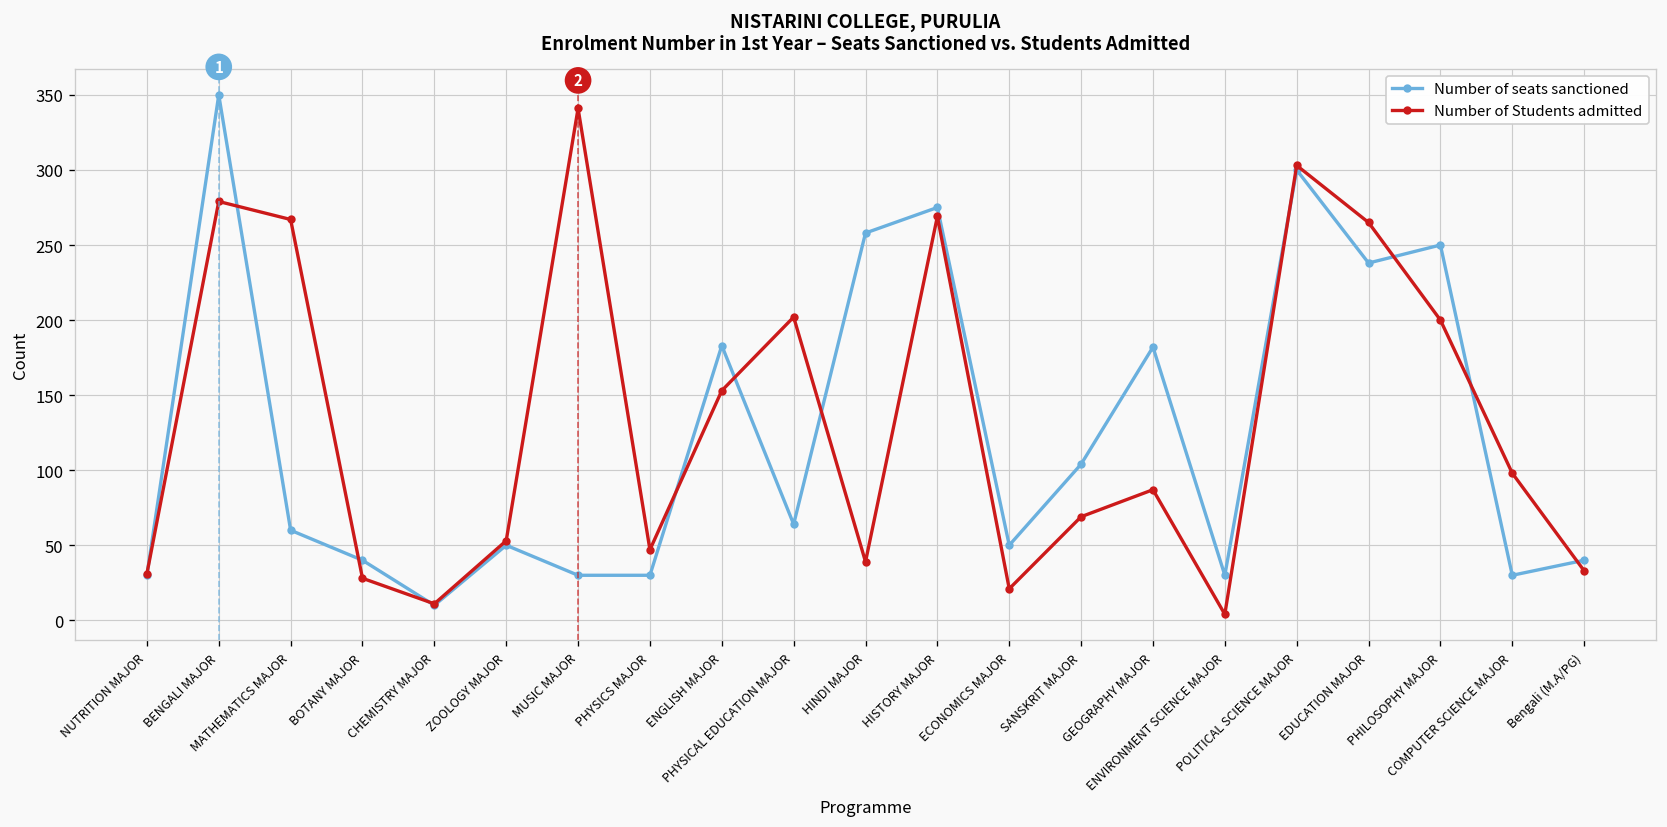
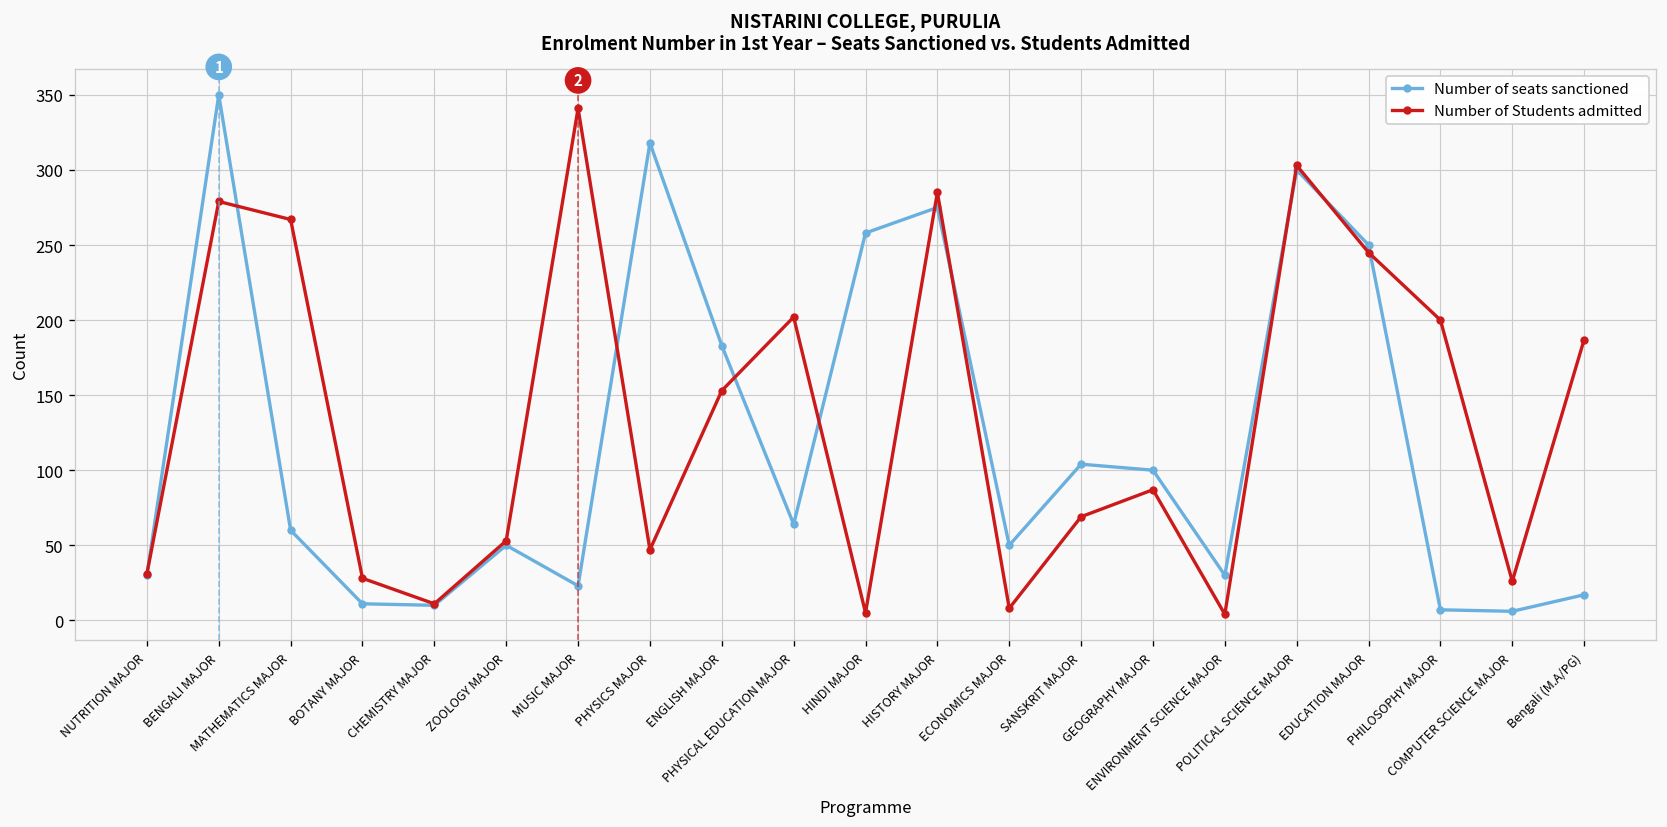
Number of seats sanctioned, BOTANY MAJOR: 40 -> 11
Number of seats sanctioned, MUSIC MAJOR: 30 -> 23
Number of seats sanctioned, PHYSICS MAJOR: 30 -> 318
Number of Students admitted, HINDI MAJOR: 39 -> 5
Number of Students admitted, HISTORY MAJOR: 269 -> 285
Number of Students admitted, ECONOMICS MAJOR: 21 -> 8
Number of seats sanctioned, GEOGRAPHY MAJOR: 182 -> 100
Number of seats sanctioned, EDUCATION MAJOR: 238 -> 250
Number of Students admitted, EDUCATION MAJOR: 265 -> 245
Number of seats sanctioned, PHILOSOPHY MAJOR: 250 -> 7
Number of seats sanctioned, COMPUTER SCIENCE MAJOR: 30 -> 6
Number of Students admitted, COMPUTER SCIENCE MAJOR: 98 -> 26
Number of seats sanctioned, Bengali (M.A/PG): 40 -> 17
Number of Students admitted, Bengali (M.A/PG): 33 -> 187
